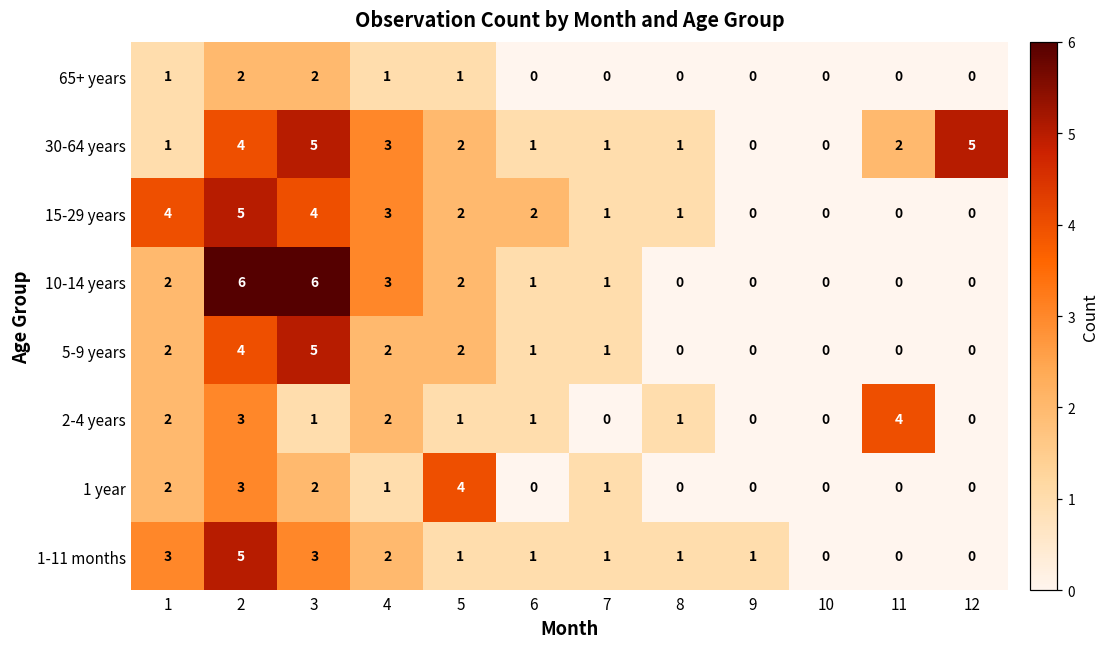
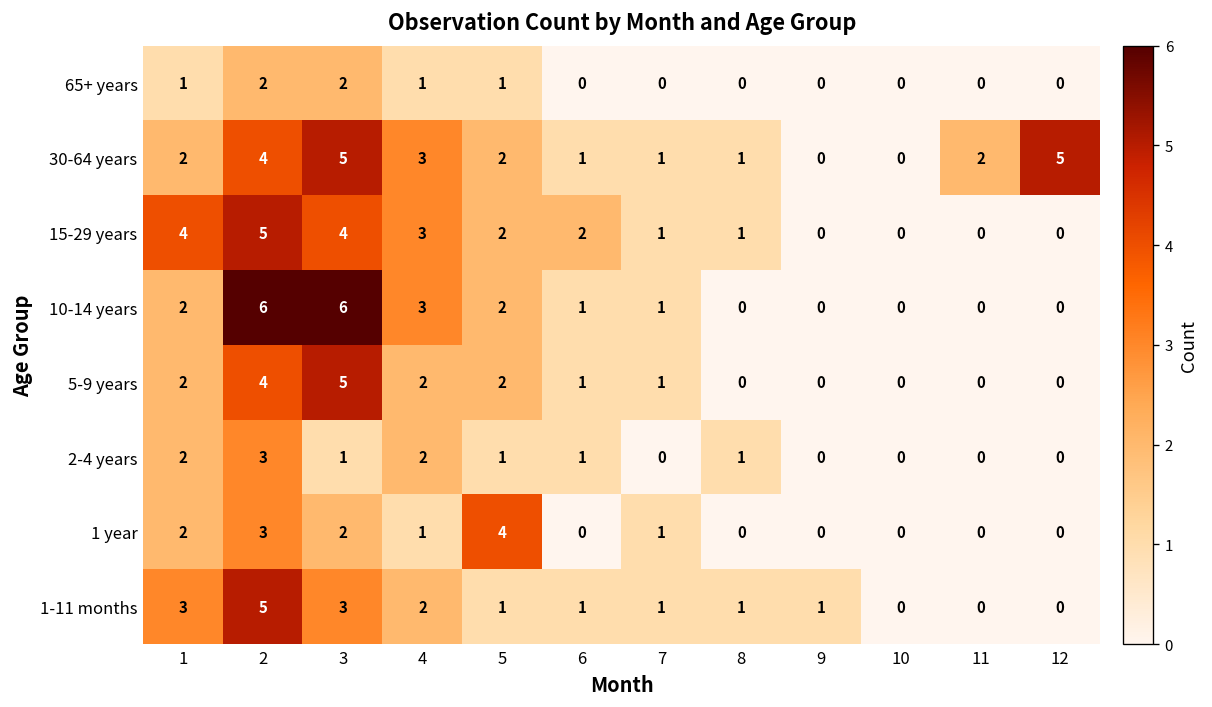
30-64 years, 1: 1 -> 2
2-4 years, 11: 4 -> 0
